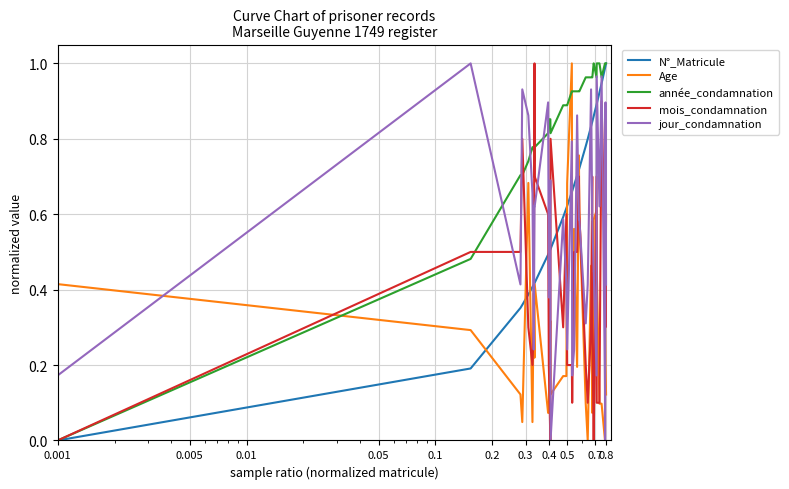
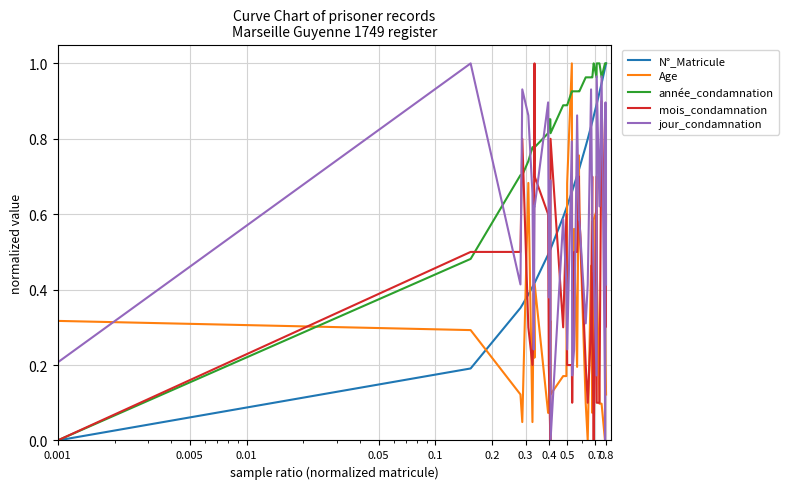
Age, 0.001: 0.41 -> 0.32
jour_condamnation, 0.001: 0.17 -> 0.21
